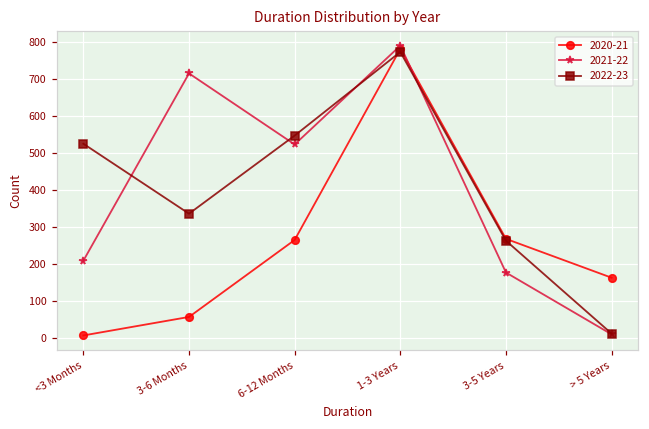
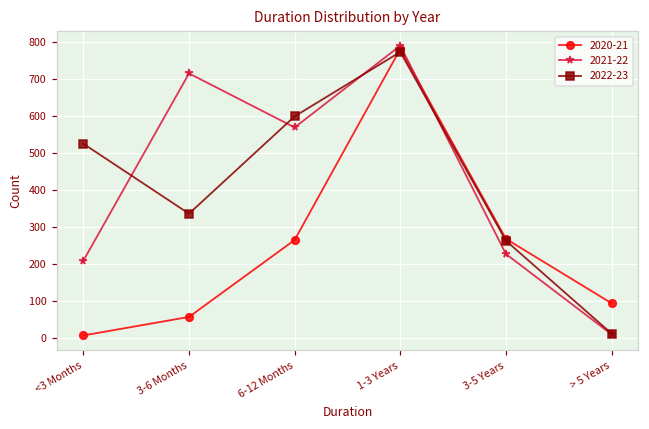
2021-22, 6-12 Months: 520 -> 570
2022-23, 6-12 Months: 550 -> 600
2021-22, 3-5 Years: 180 -> 230
2020-21, > 5 Years: 160 -> 100
